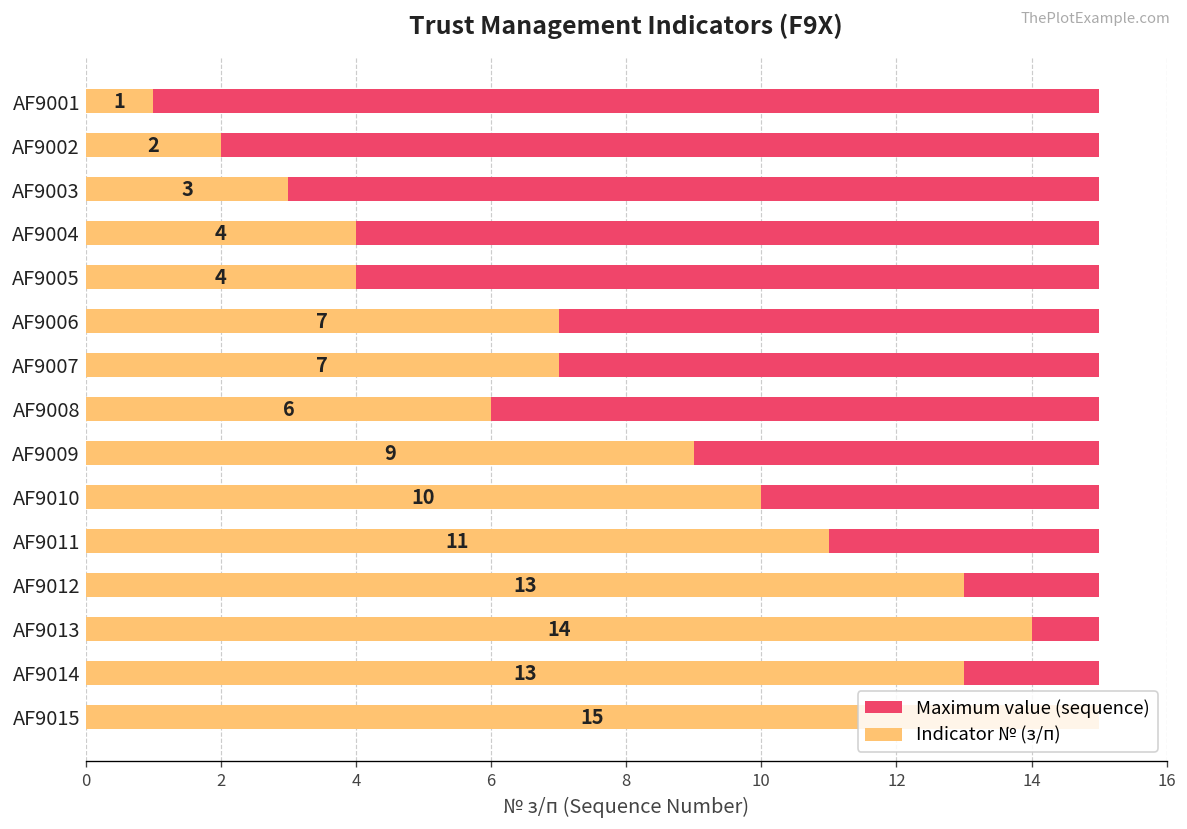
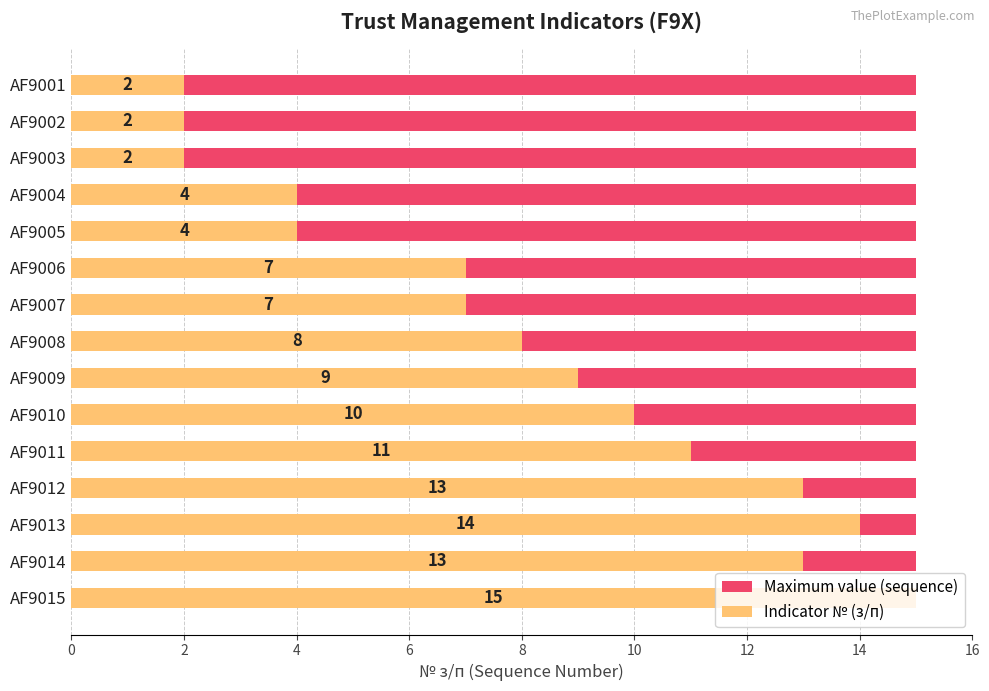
Indicator № (з/п), AF9001: 1 -> 2
Indicator № (з/п), AF9003: 3 -> 2
Indicator № (з/п), AF9008: 6 -> 8
